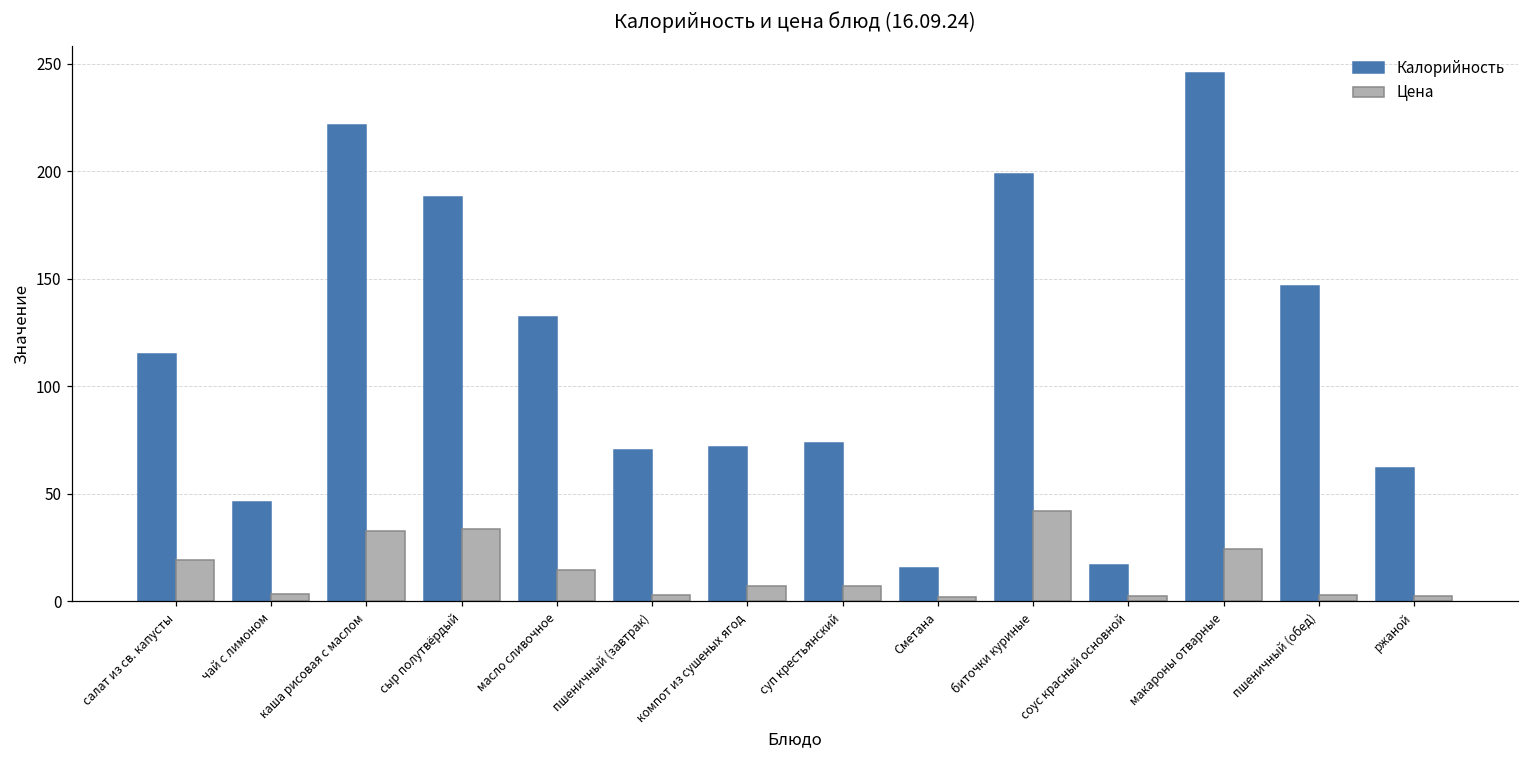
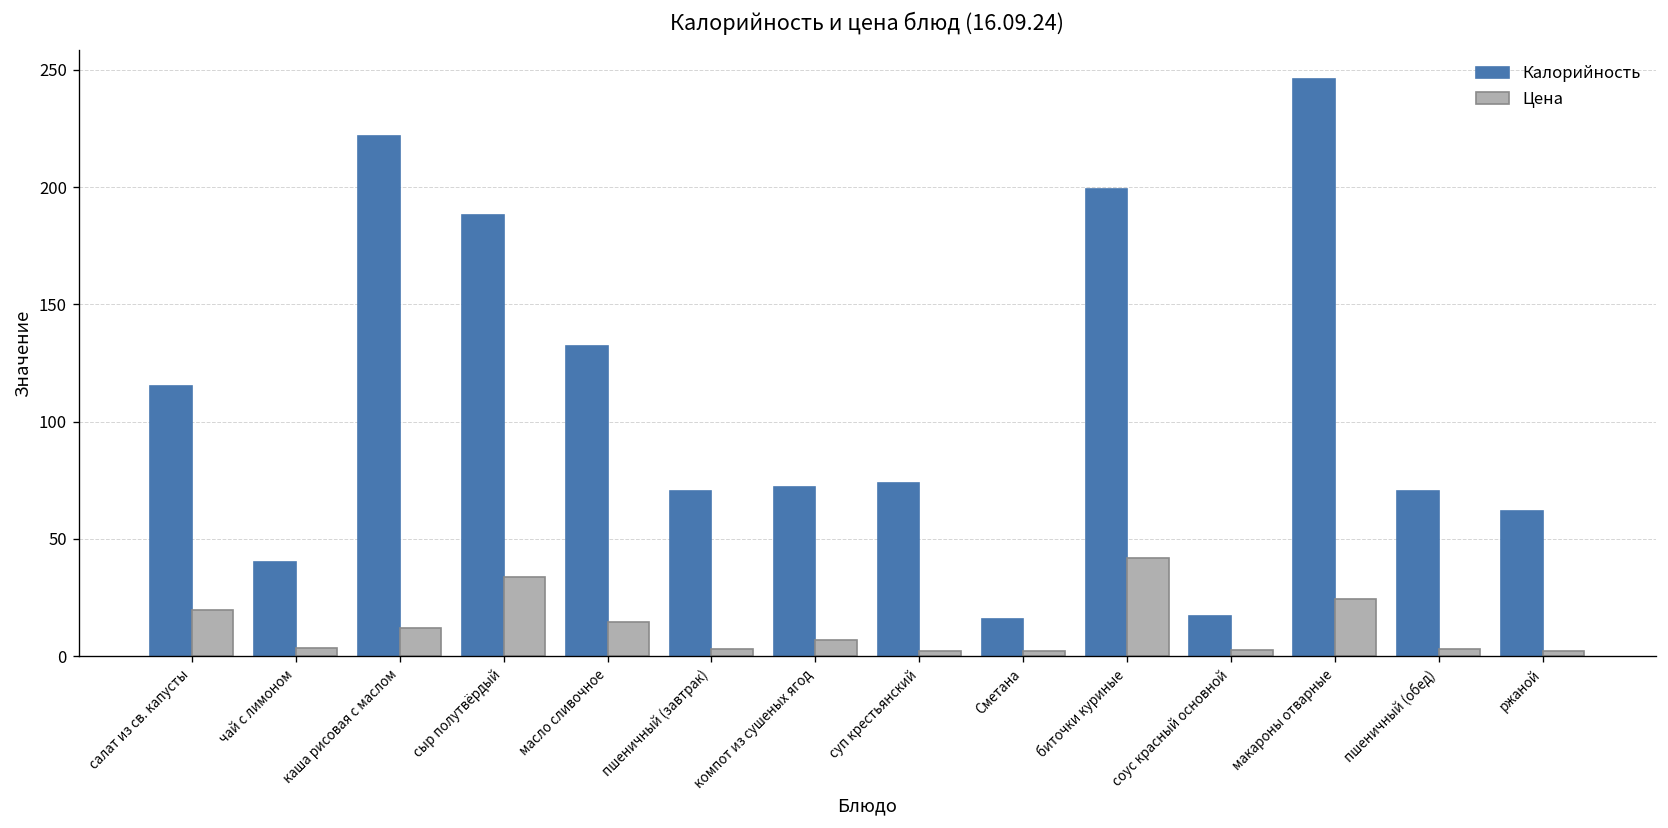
Калорийность, чай с лимоном: 46 -> 40
Цена, каша рисовая с маслом: 33 -> 12
Цена, суп крестьянский: 7 -> 2
Калорийность, пшеничный (обед): 147 -> 70
